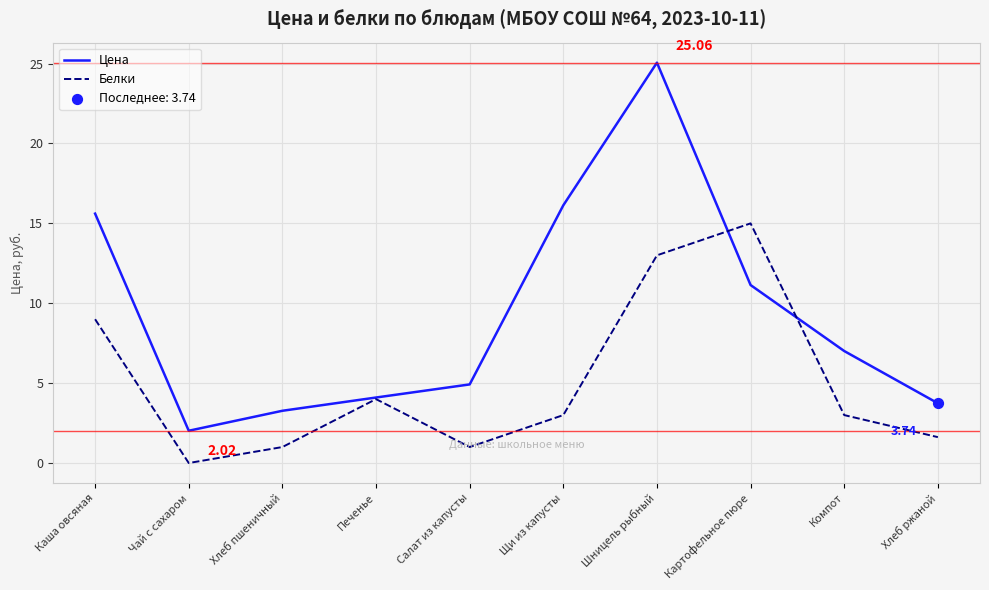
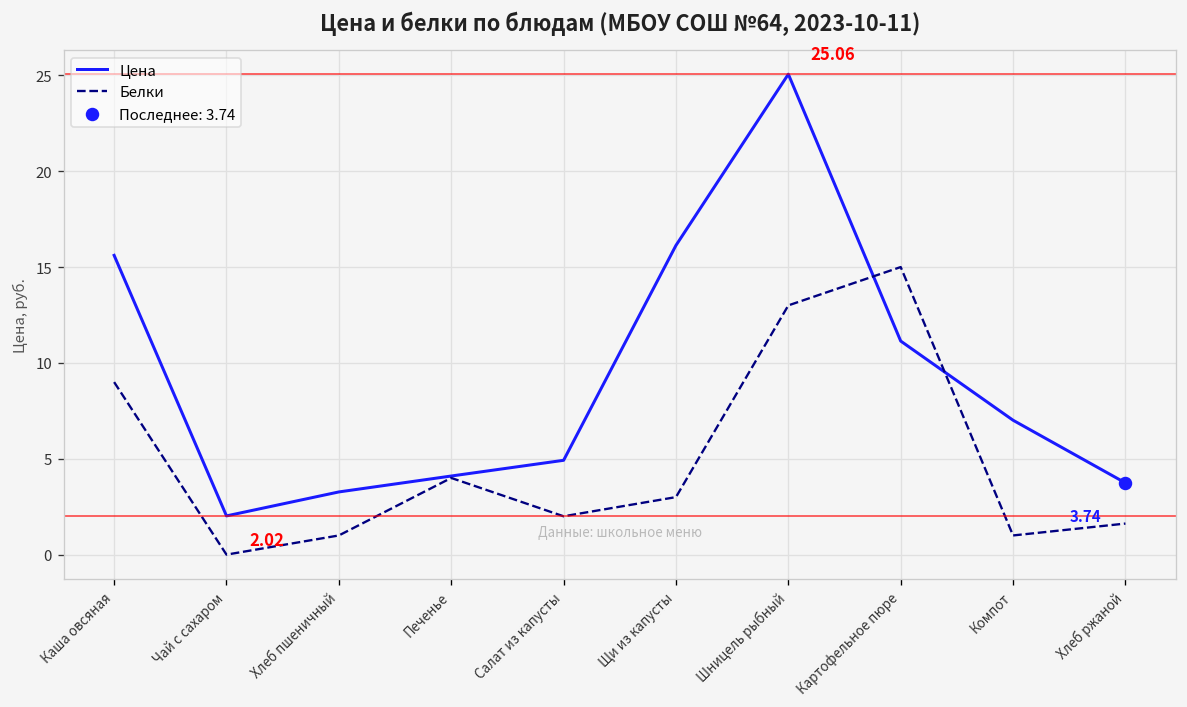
Белки, Салат из капусты: 1 -> 2
Белки, Компот: 3 -> 1
